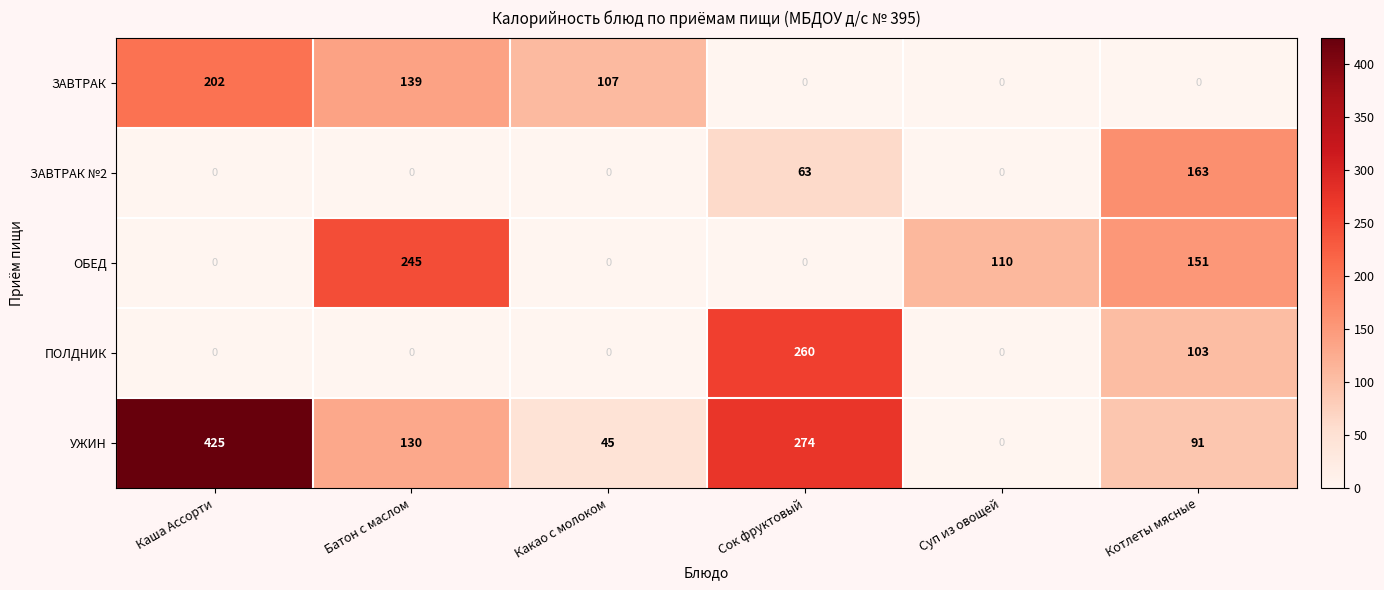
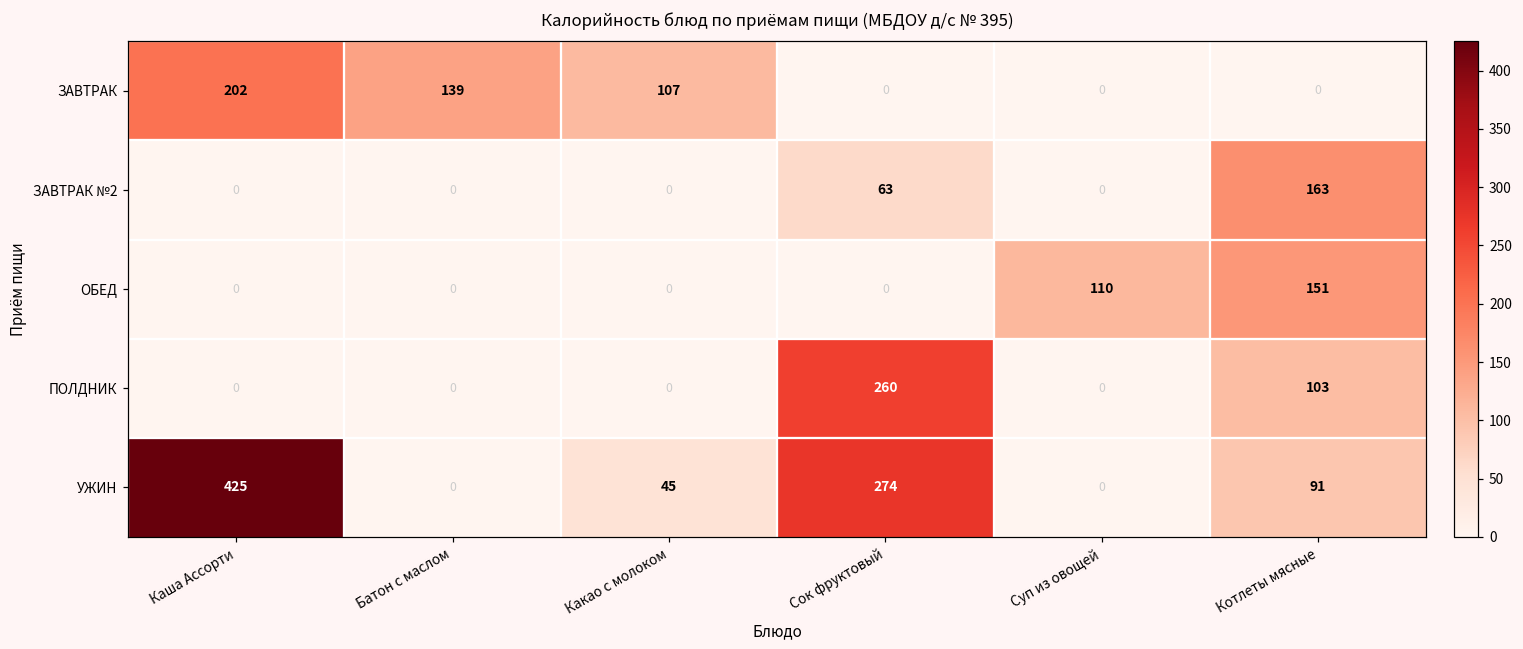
ОБЕД, Батон с маслом: 245 -> 0
УЖИН, Батон с маслом: 130 -> 0
